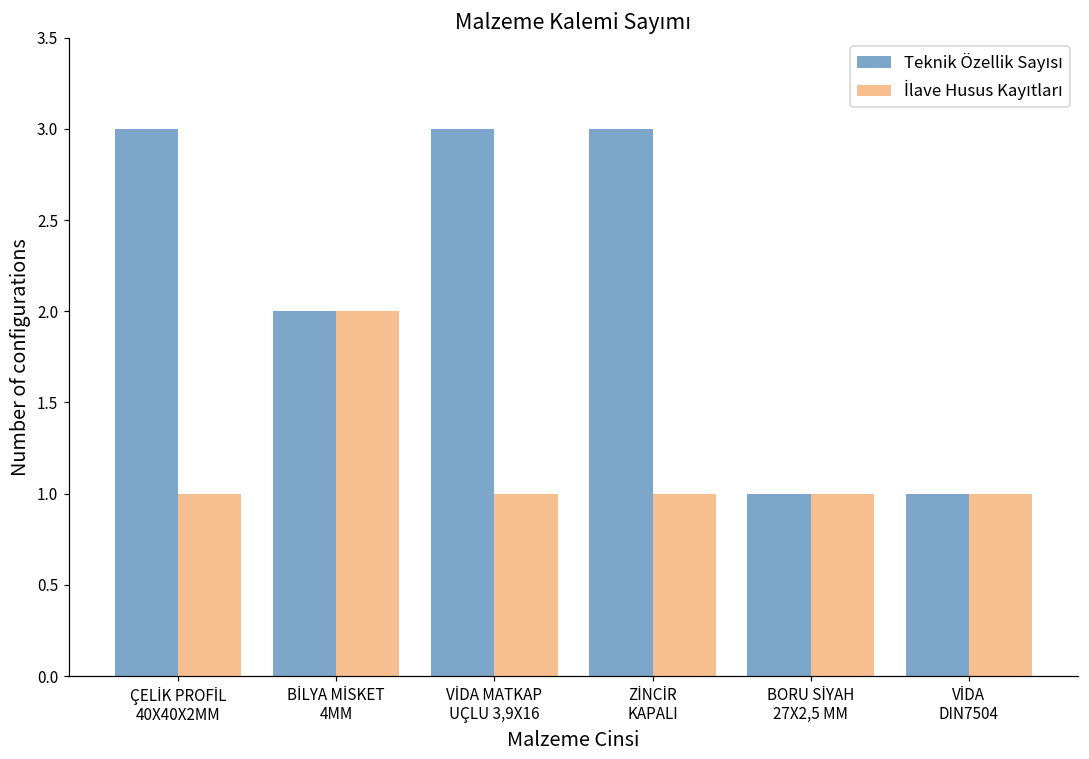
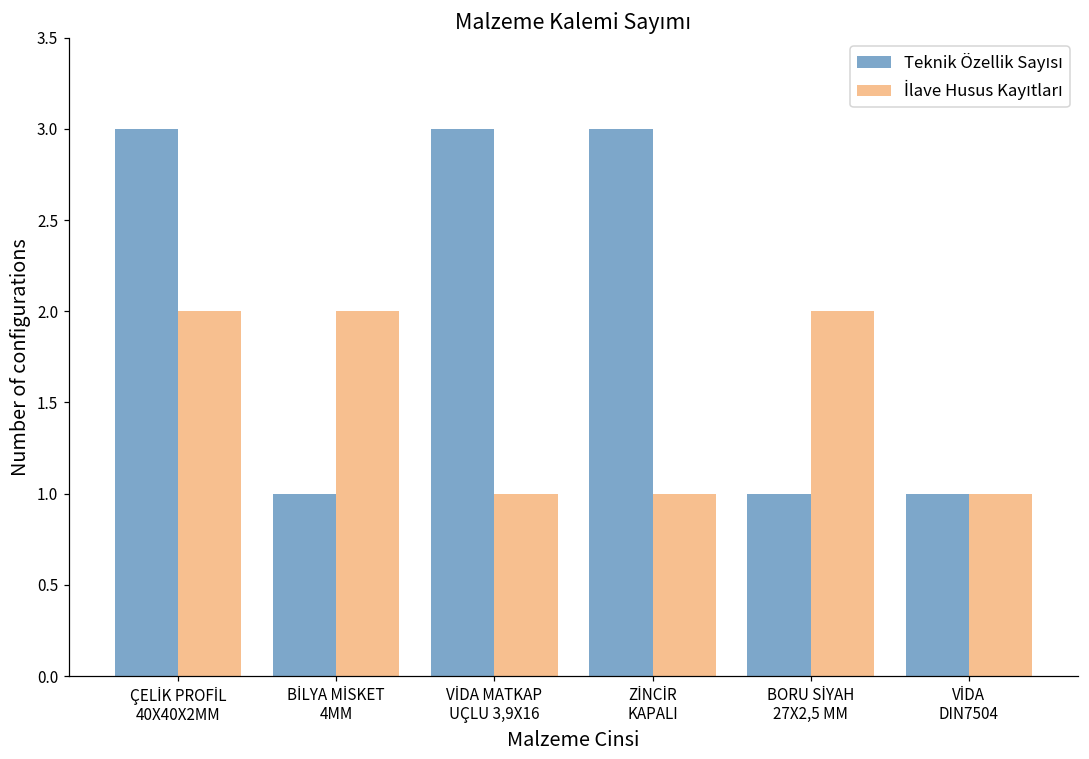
İlave Husus Kayıtları, ÇELİK PROFİL 40X40X2MM: 1 -> 2
Teknik Özellik Sayısı, BİLYA MİSKET 4MM: 2 -> 1
İlave Husus Kayıtları, BORU SİYAH 27X2,5 MM: 1 -> 2
